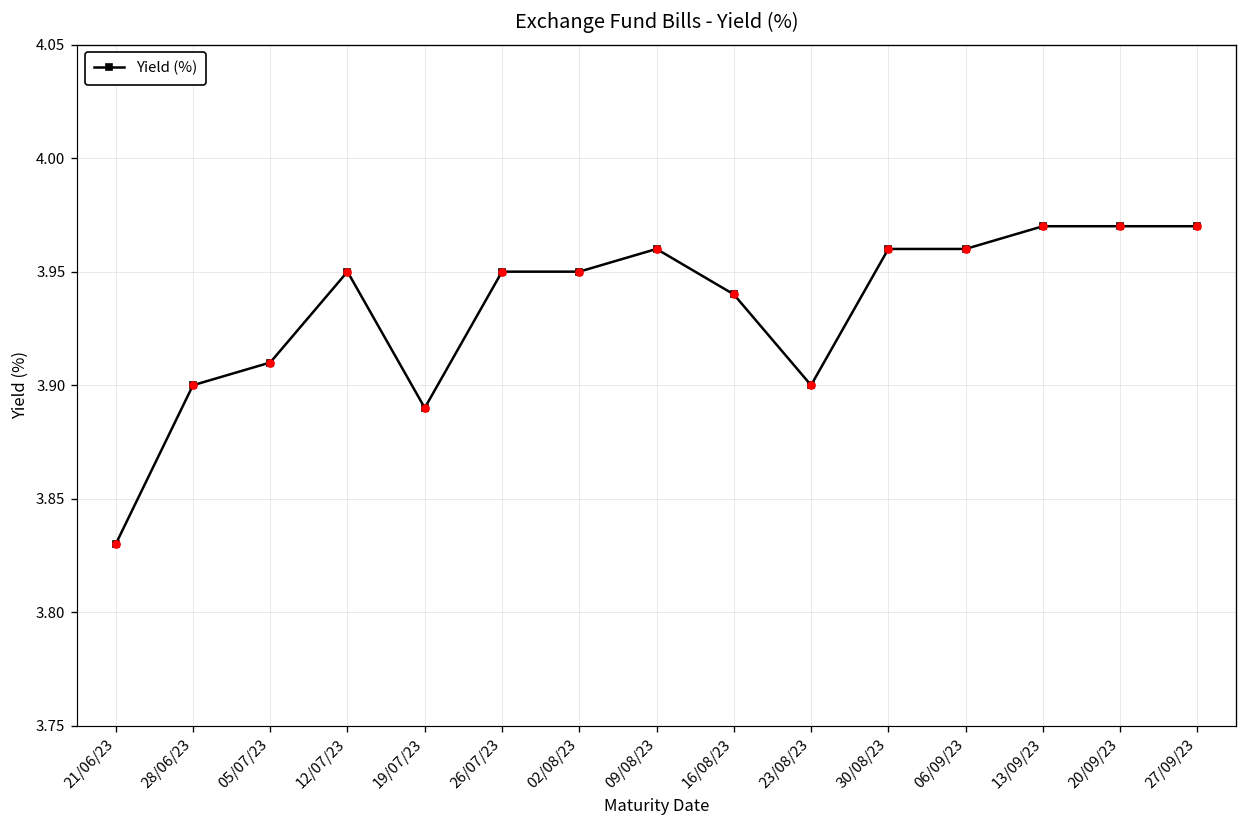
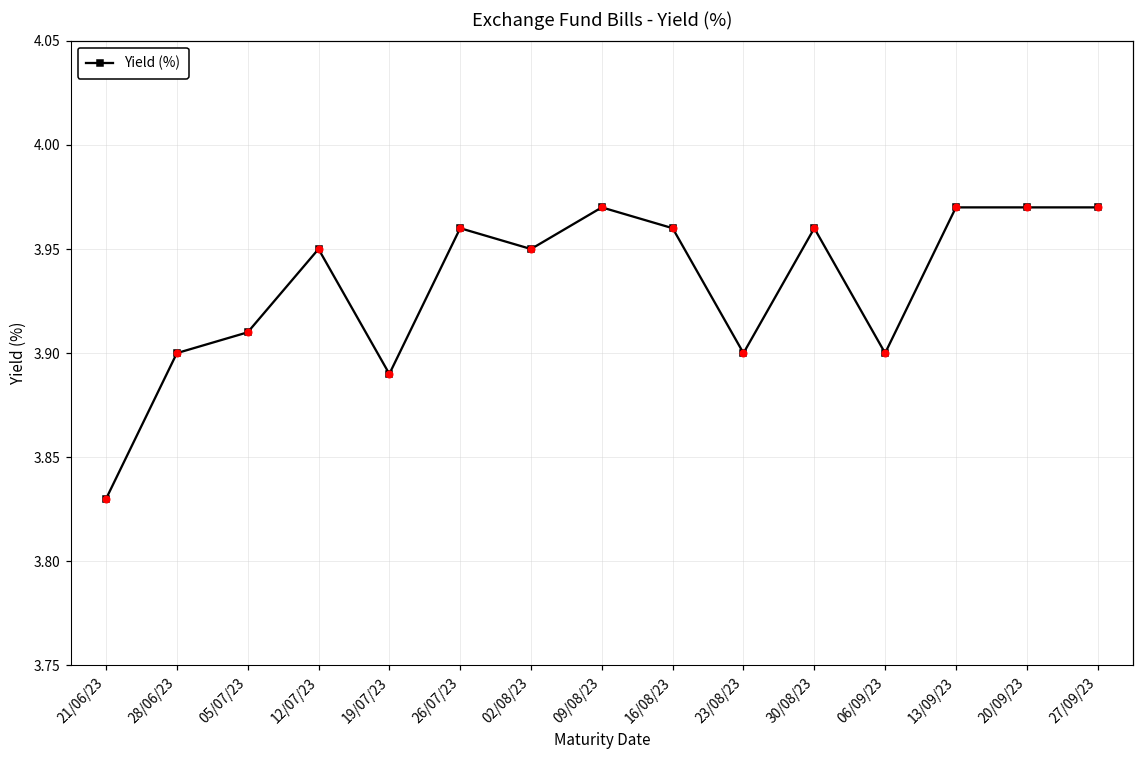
26/07/23: 3.95 -> 3.96
09/08/23: 3.96 -> 3.97
16/08/23: 3.94 -> 3.96
06/09/23: 3.96 -> 3.90
